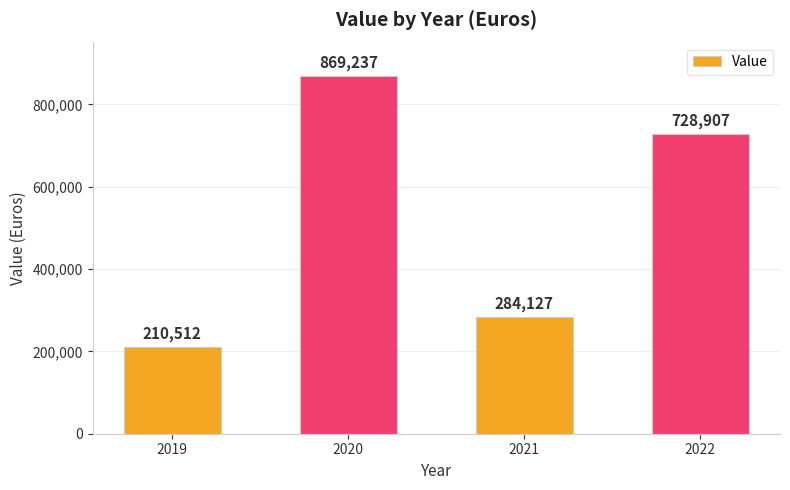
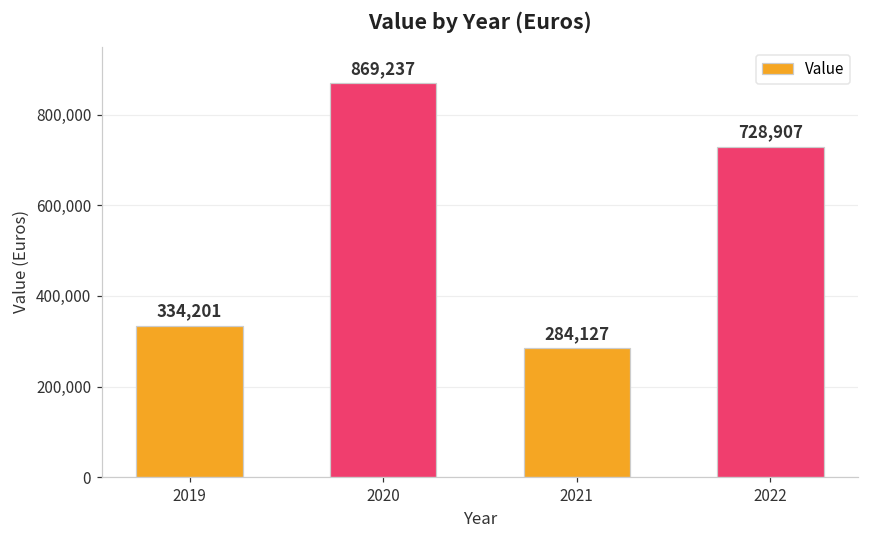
2019: 210,512 -> 334,201
